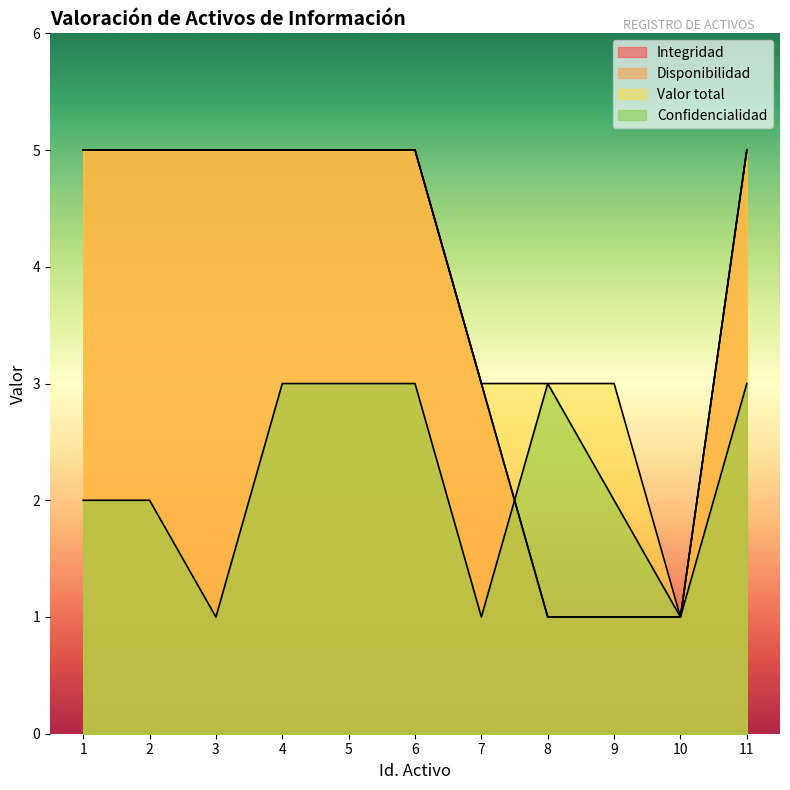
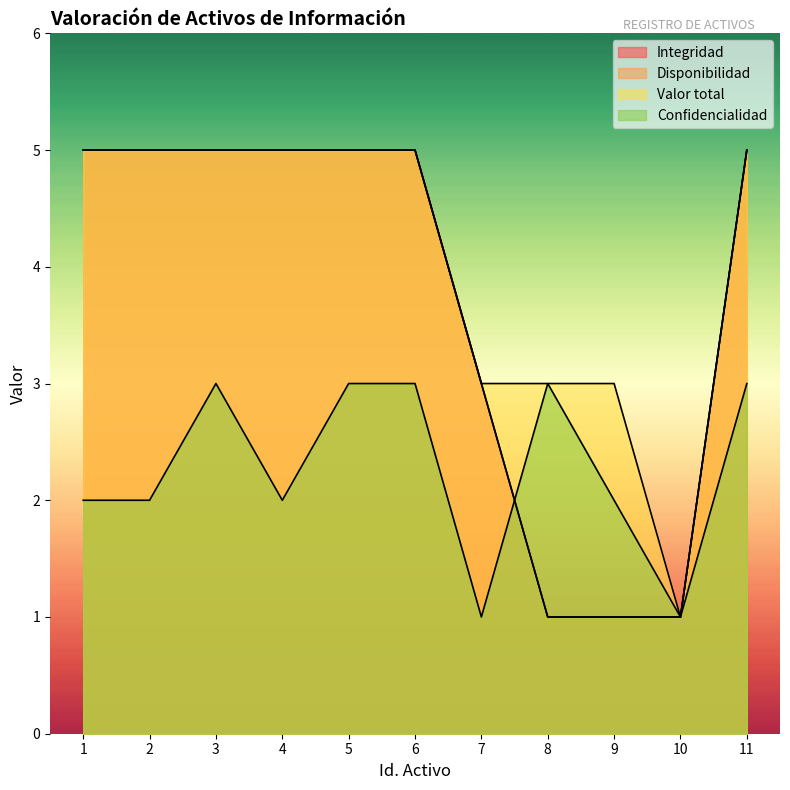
Confidencialidad, 3: 1 -> 3
Confidencialidad, 4: 3 -> 2
